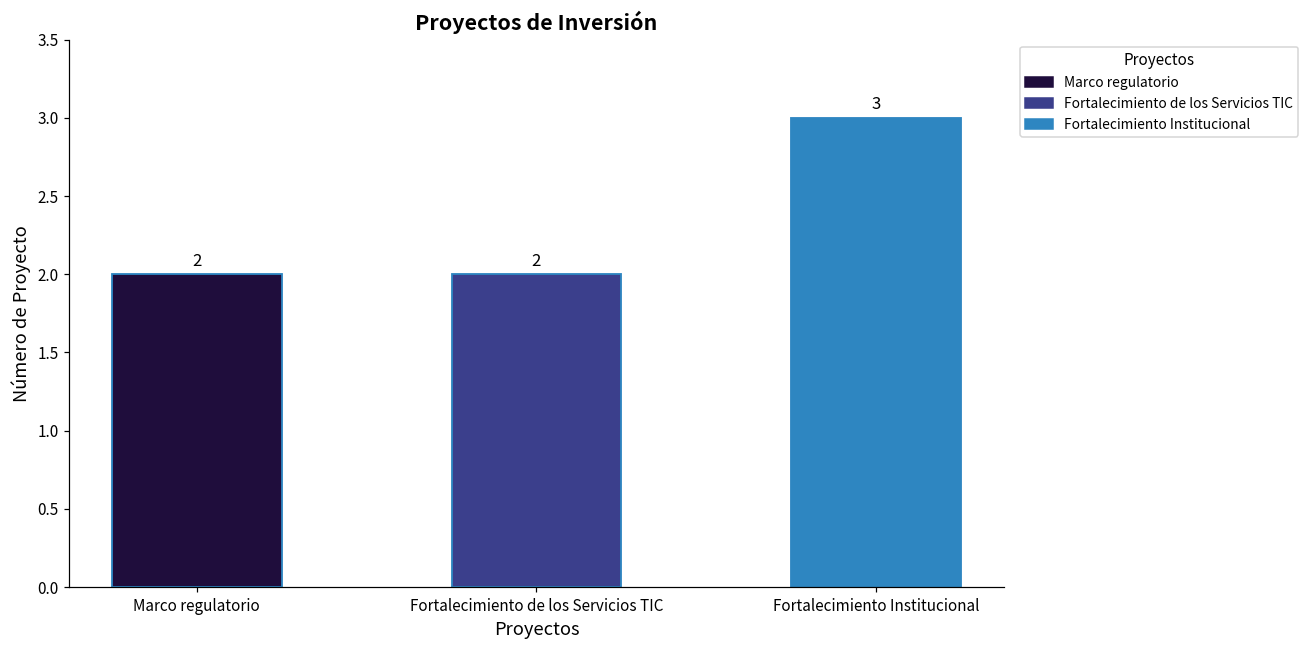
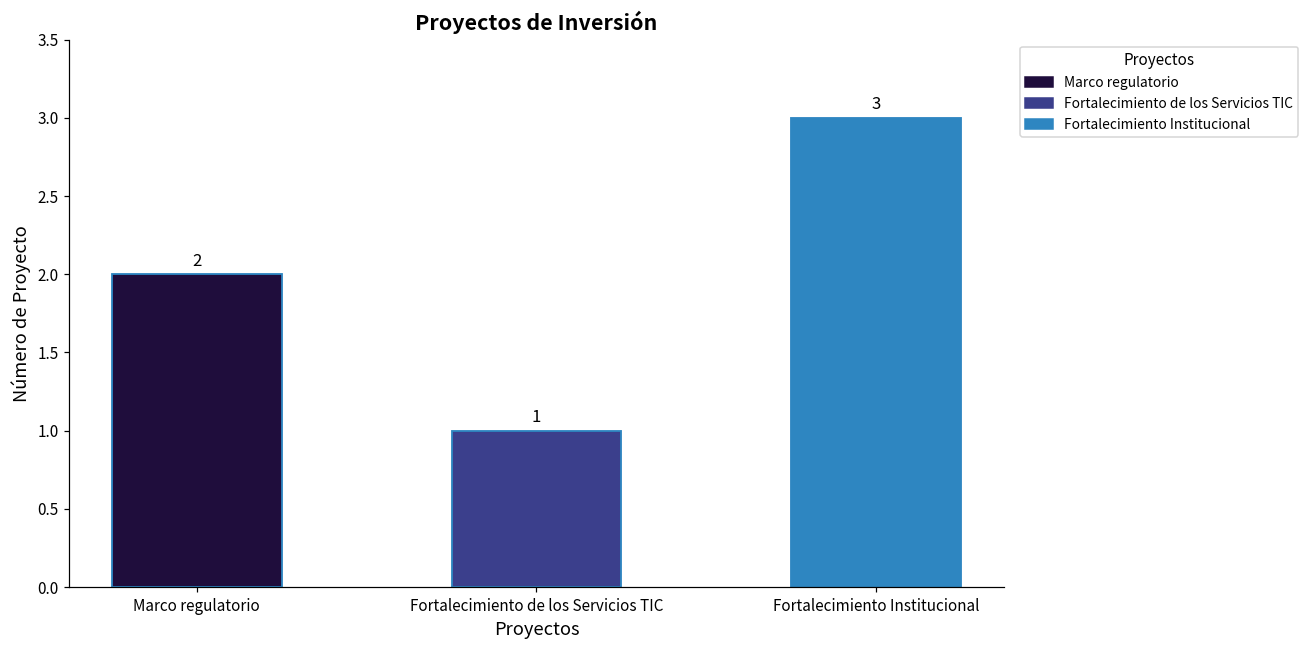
Fortalecimiento de los Servicios TIC: 2 -> 1
